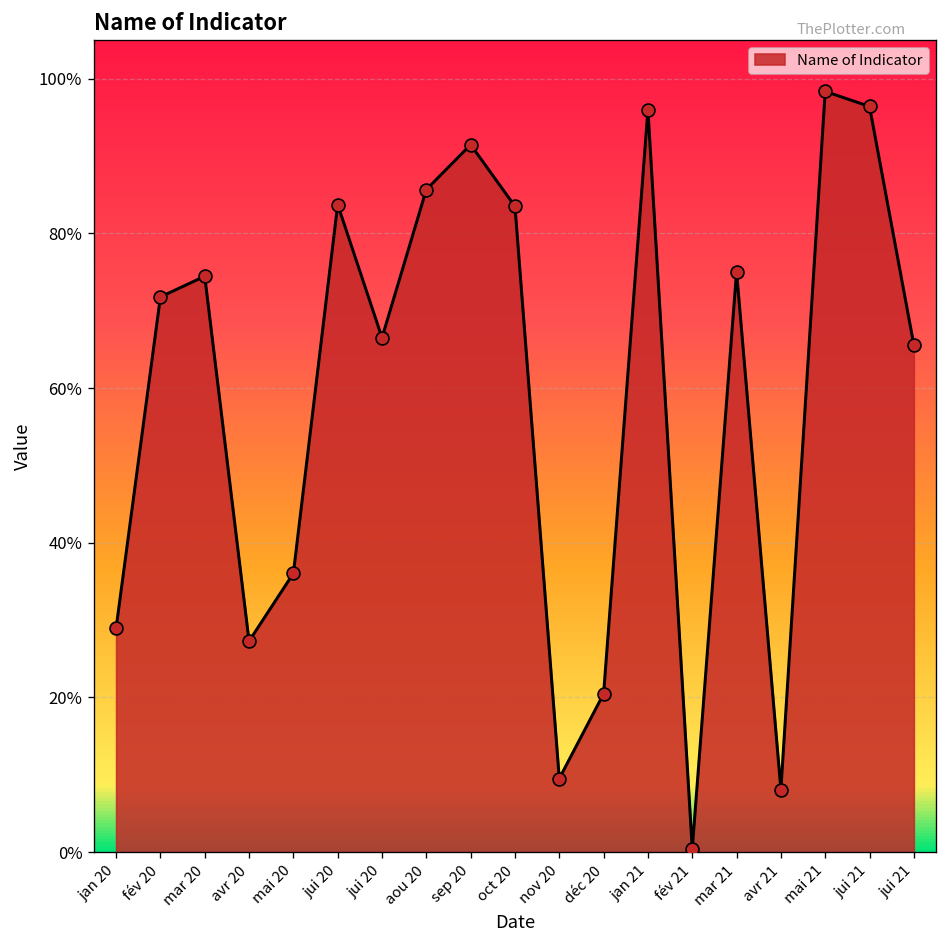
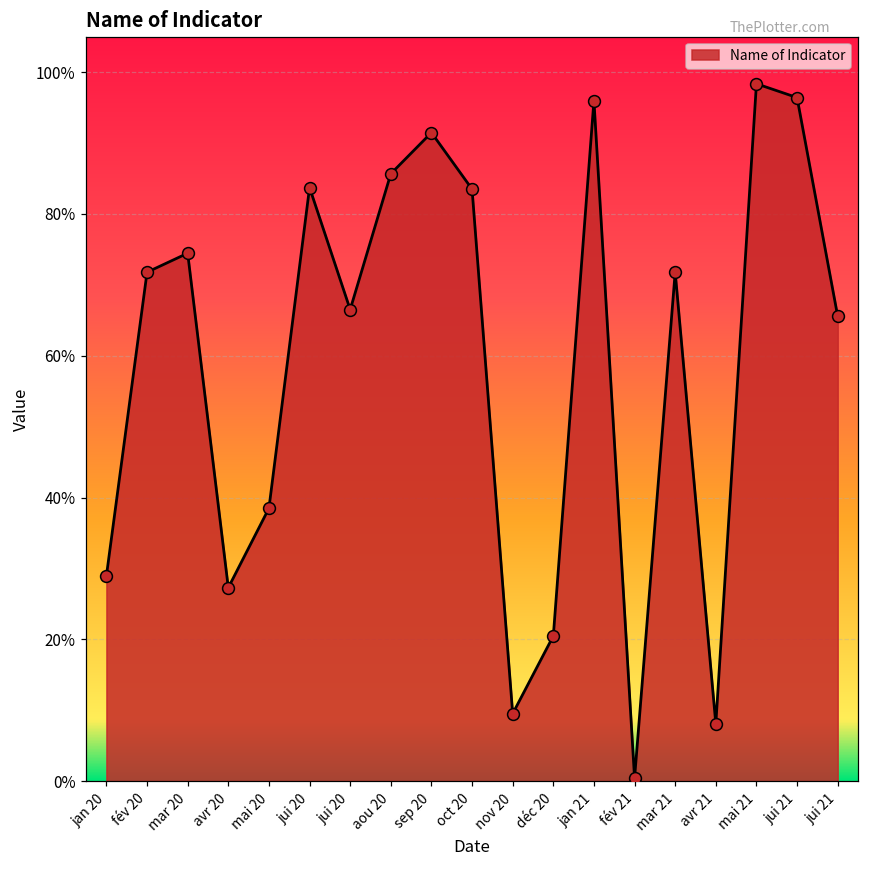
mai 20: 36% -> 38%
mar 21: 75% -> 72%
